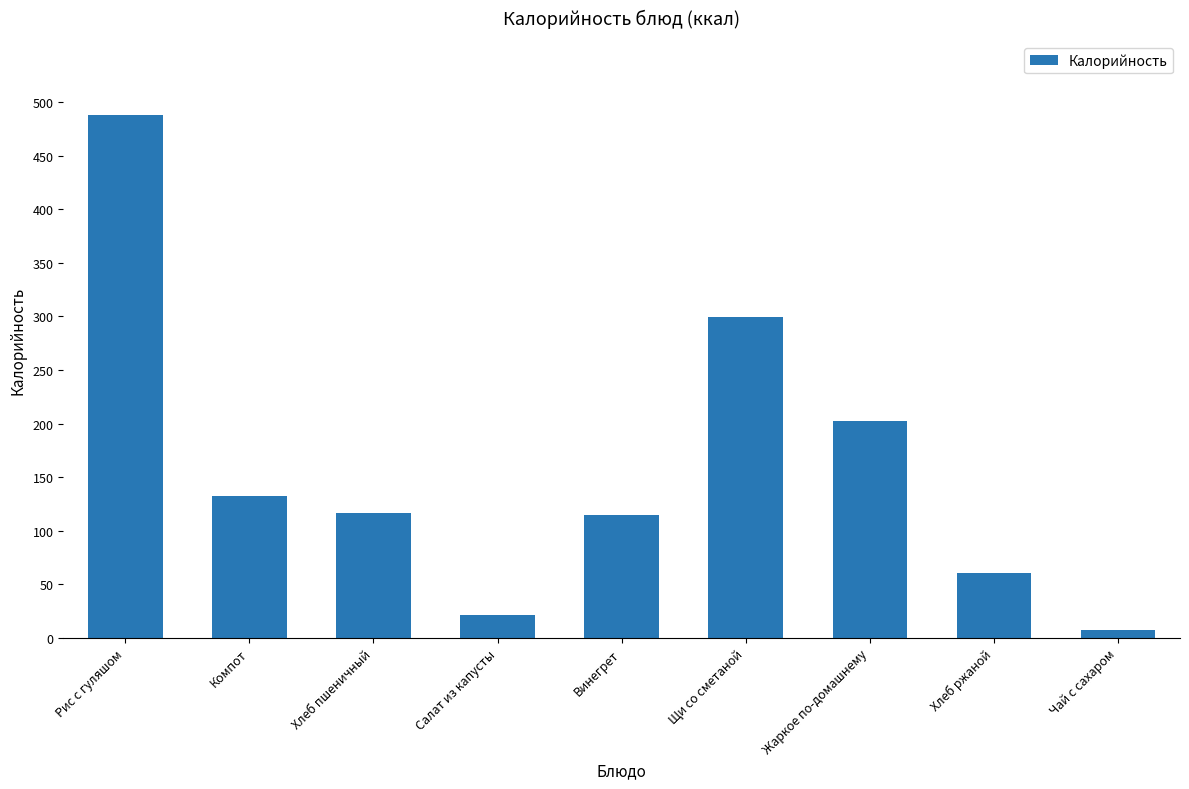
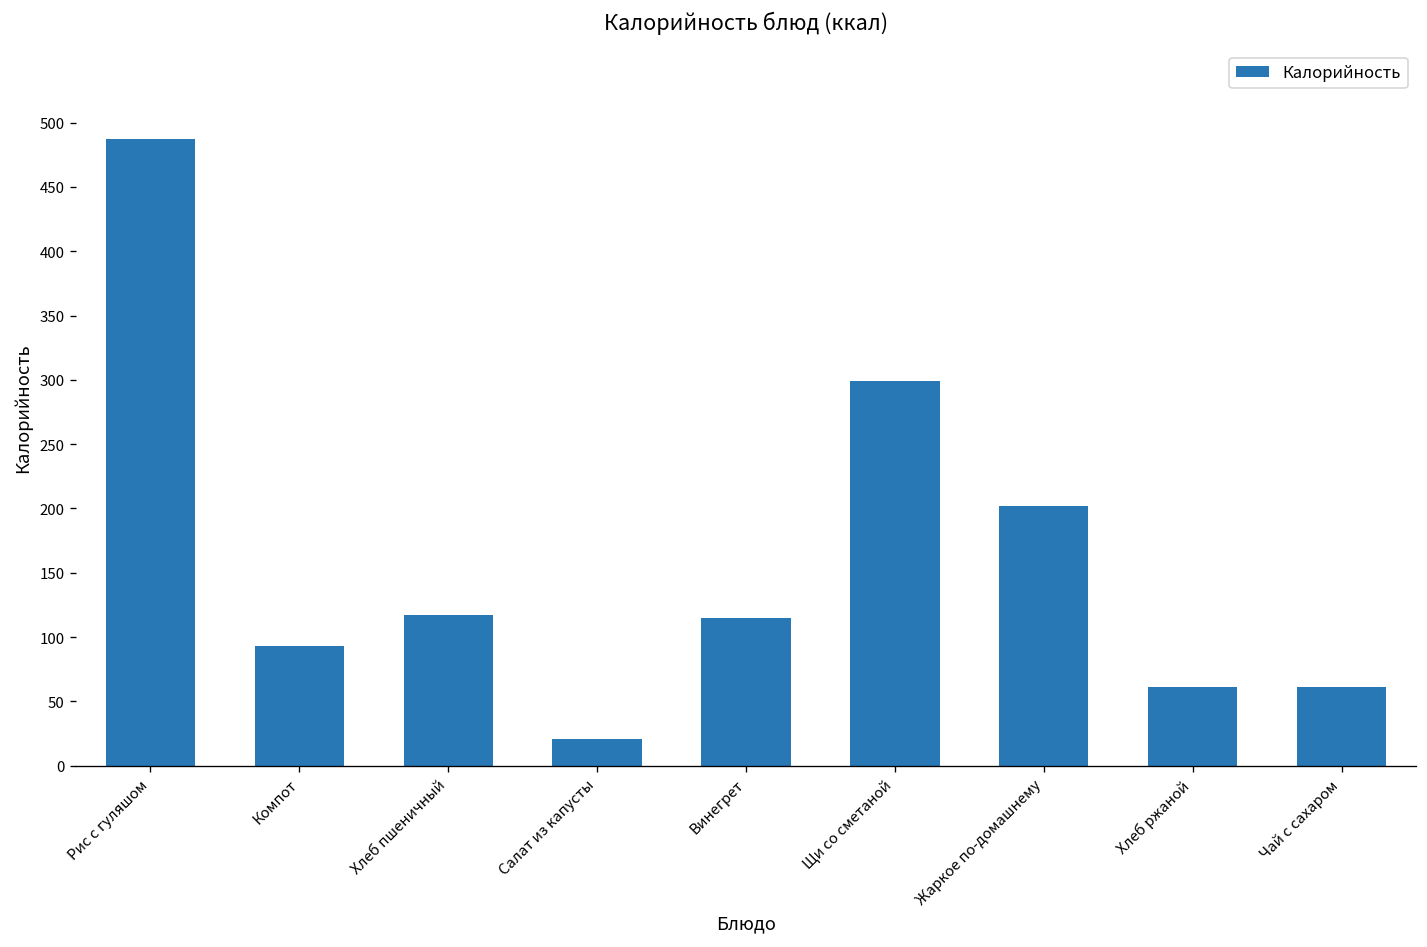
Компот: 132 -> 93
Чай с сахаром: 7 -> 61
